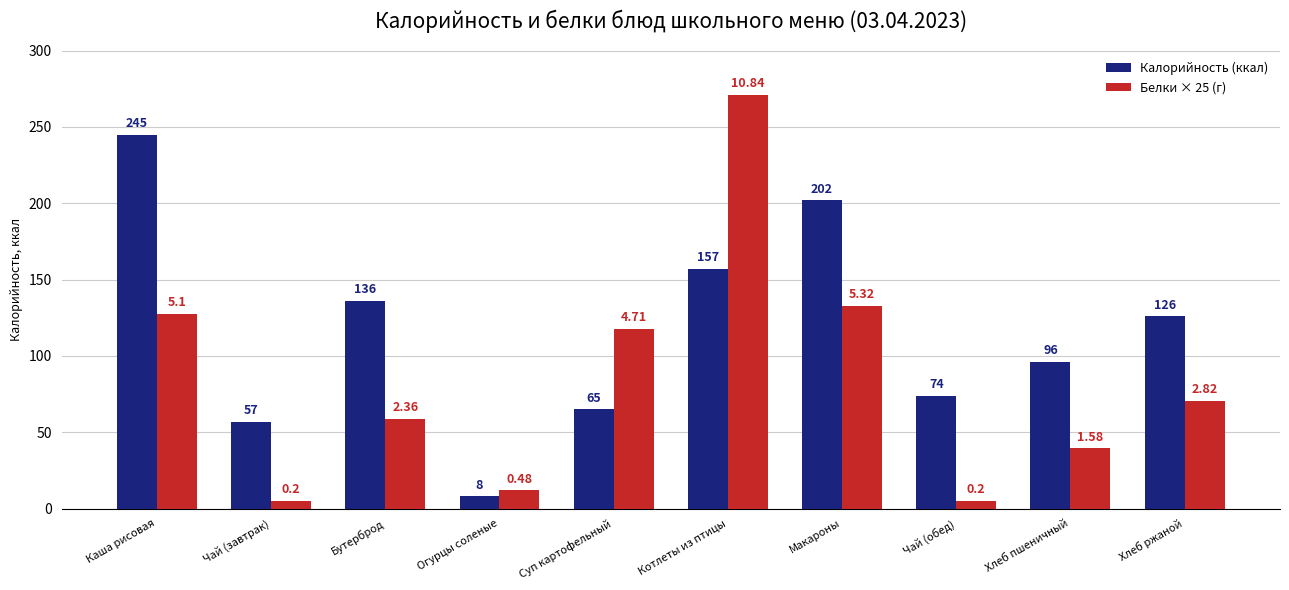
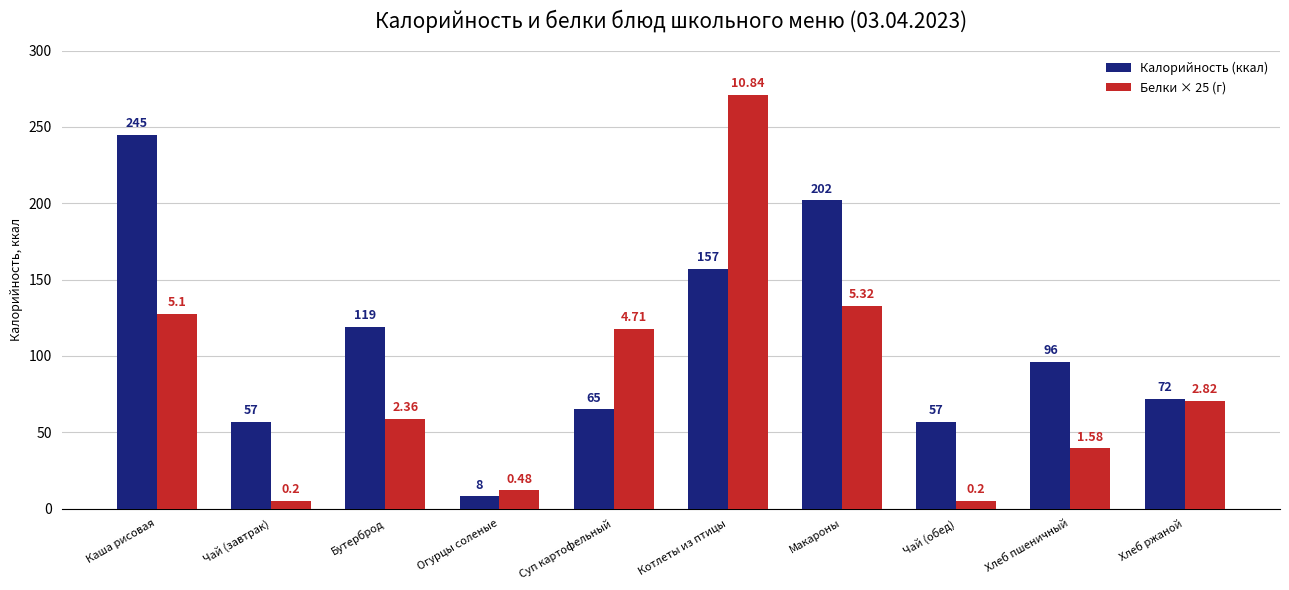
Калорийность (ккал), Бутерброд: 136 -> 119
Калорийность (ккал), Чай (обед): 74 -> 57
Калорийность (ккал), Хлеб ржаной: 126 -> 72
